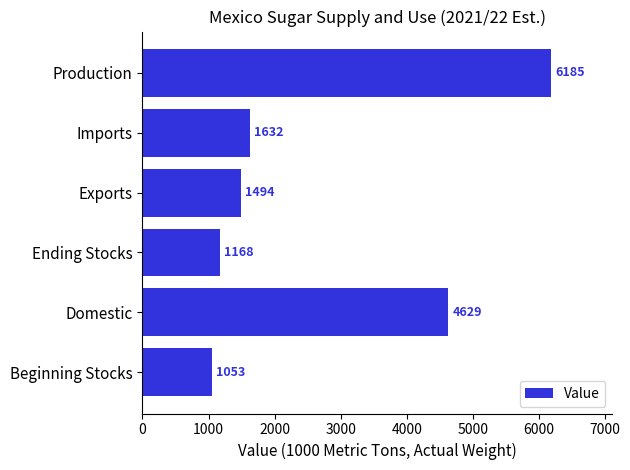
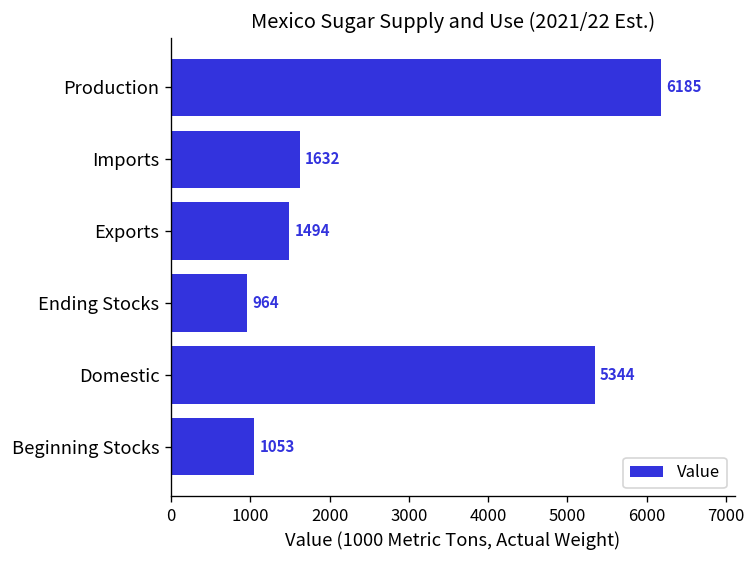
Ending Stocks: 1168 -> 964
Domestic: 4629 -> 5344
